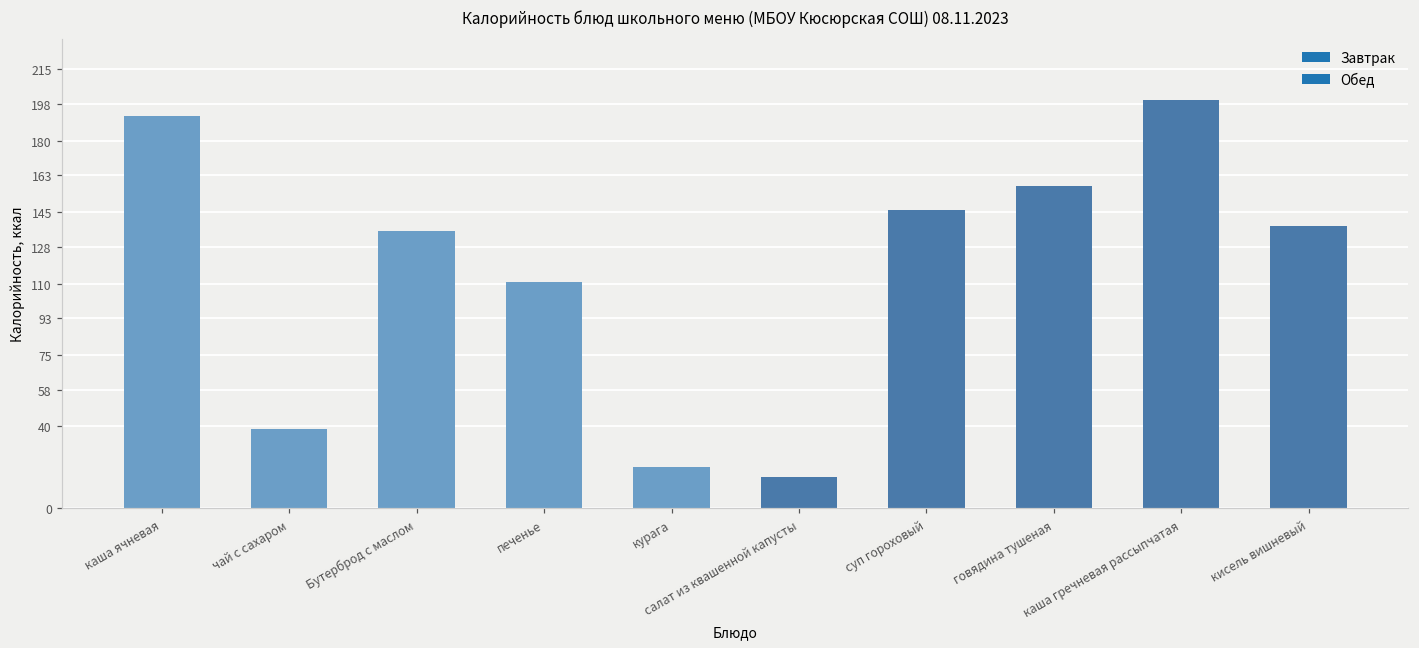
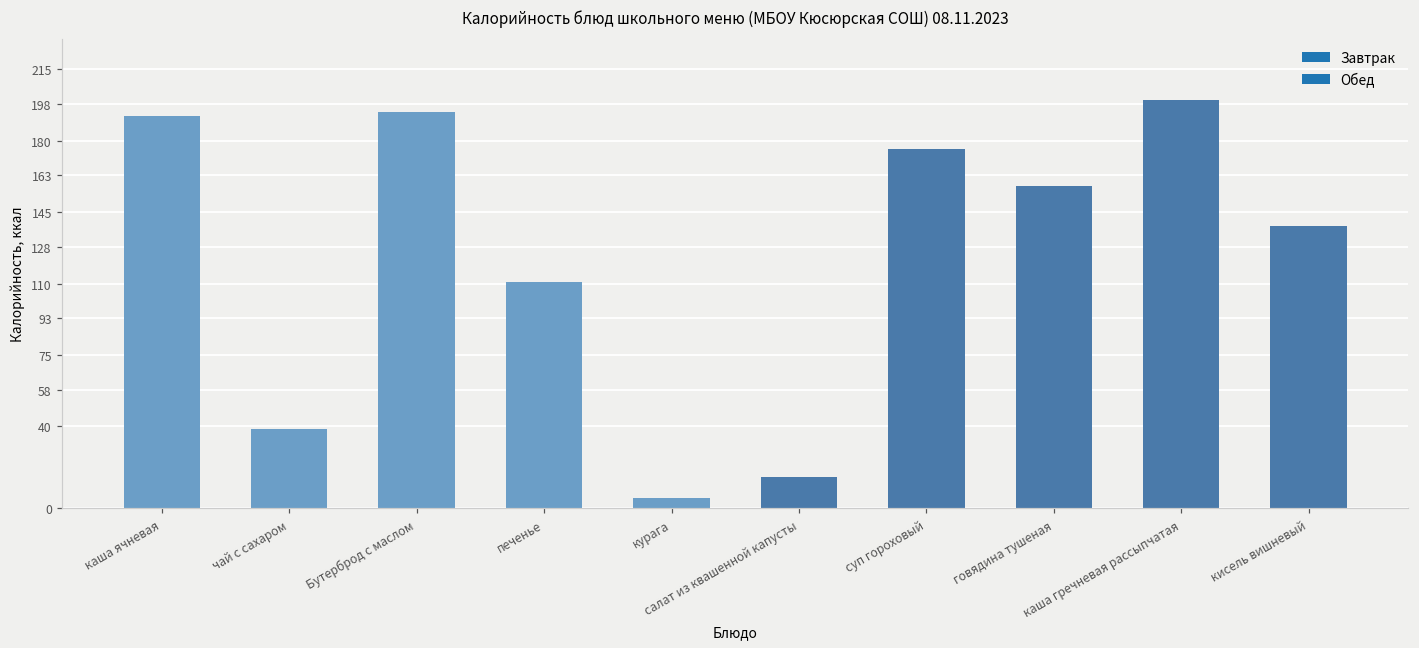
Бутерброд с маслом: 136 -> 194
курага: 20 -> 5
суп гороховый: 146 -> 176
